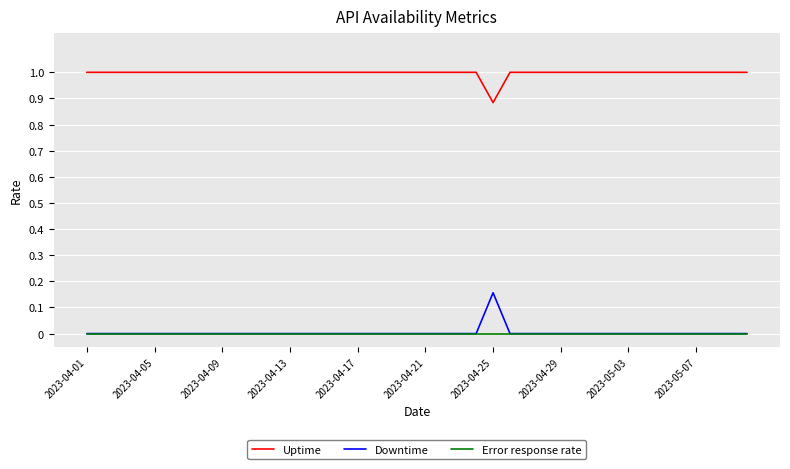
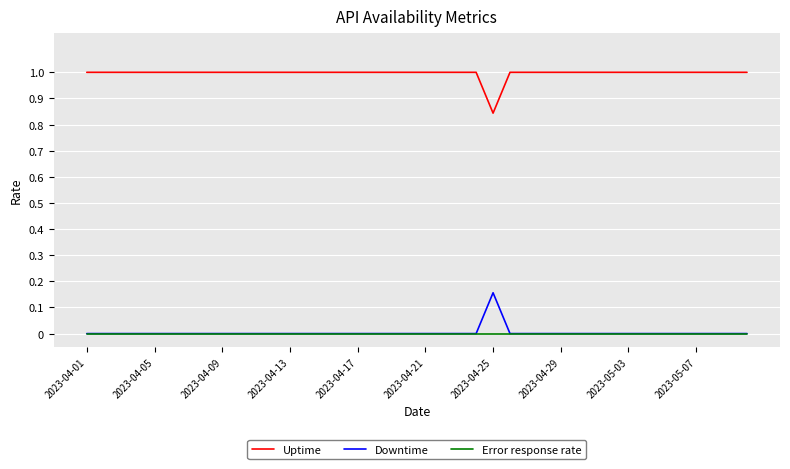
Uptime, 2023-04-25: 0.88 -> 0.84
